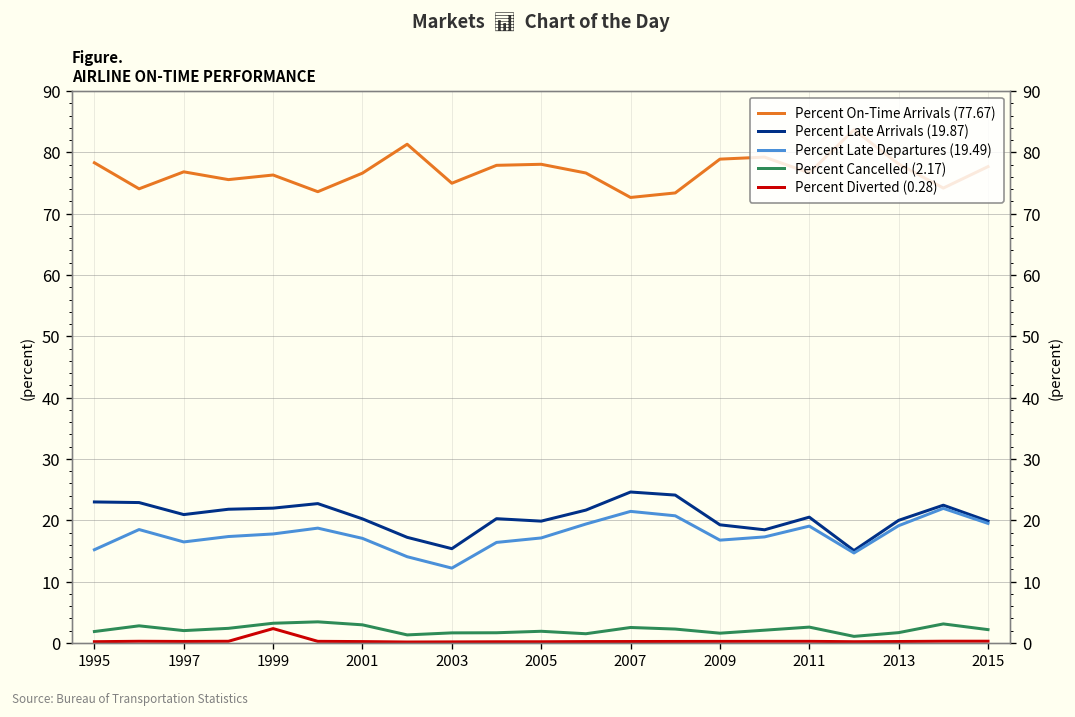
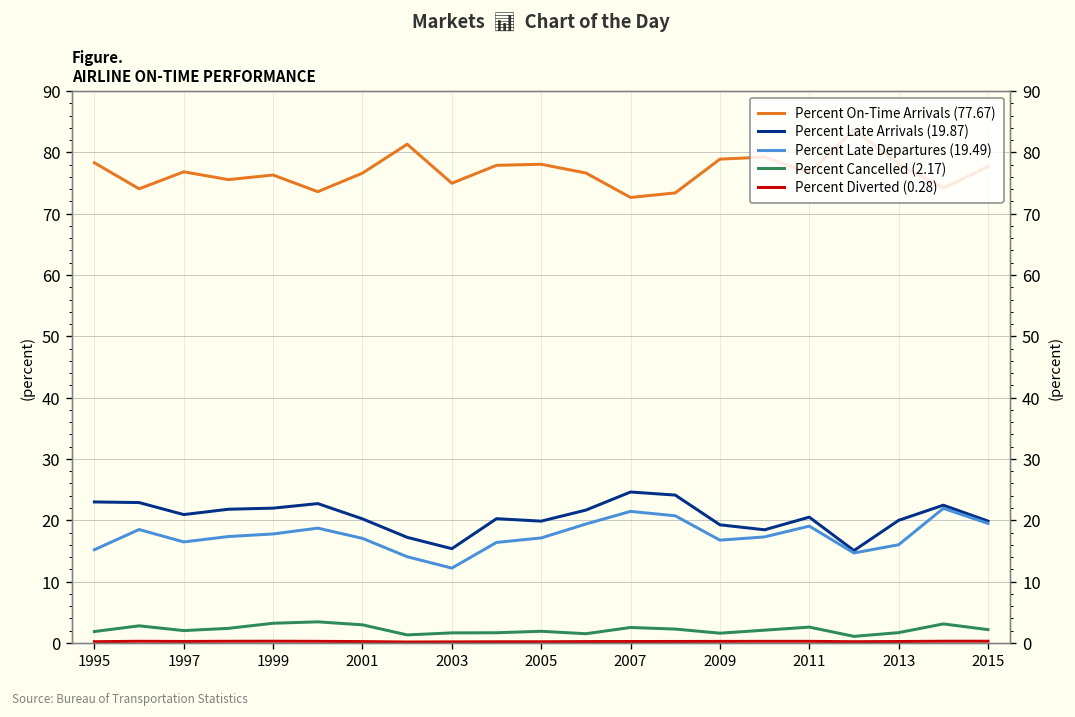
Percent Diverted (0.28), 1999: 2 -> 0
Percent Late Departures (19.49), 2013: 19 -> 16
